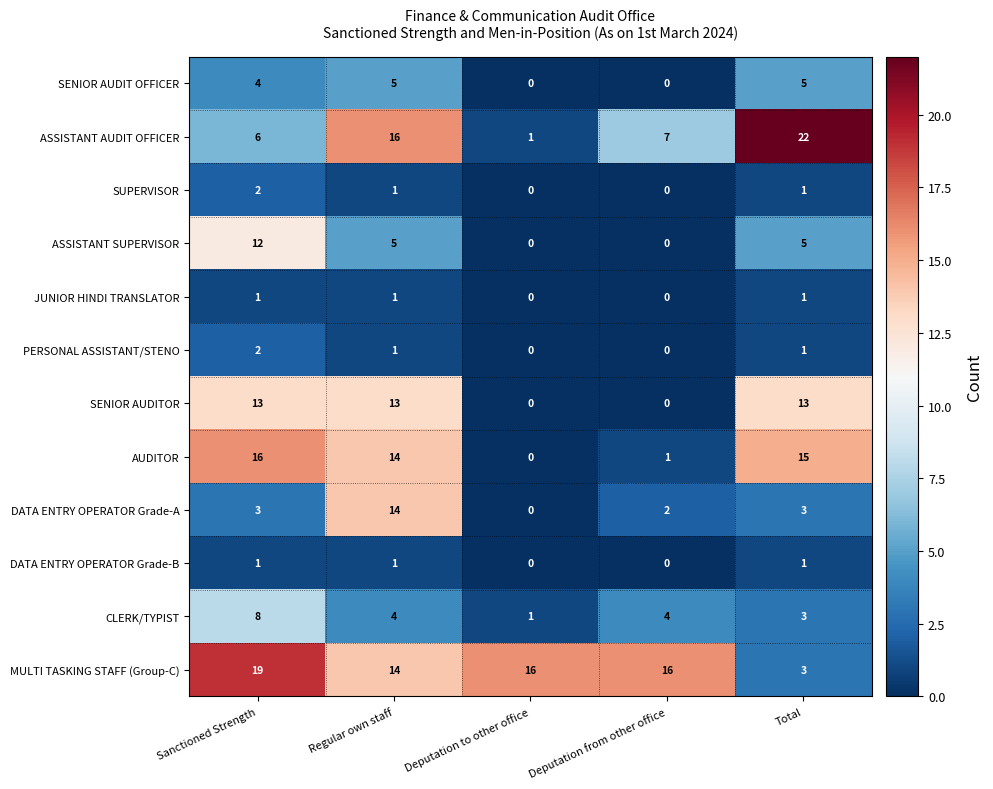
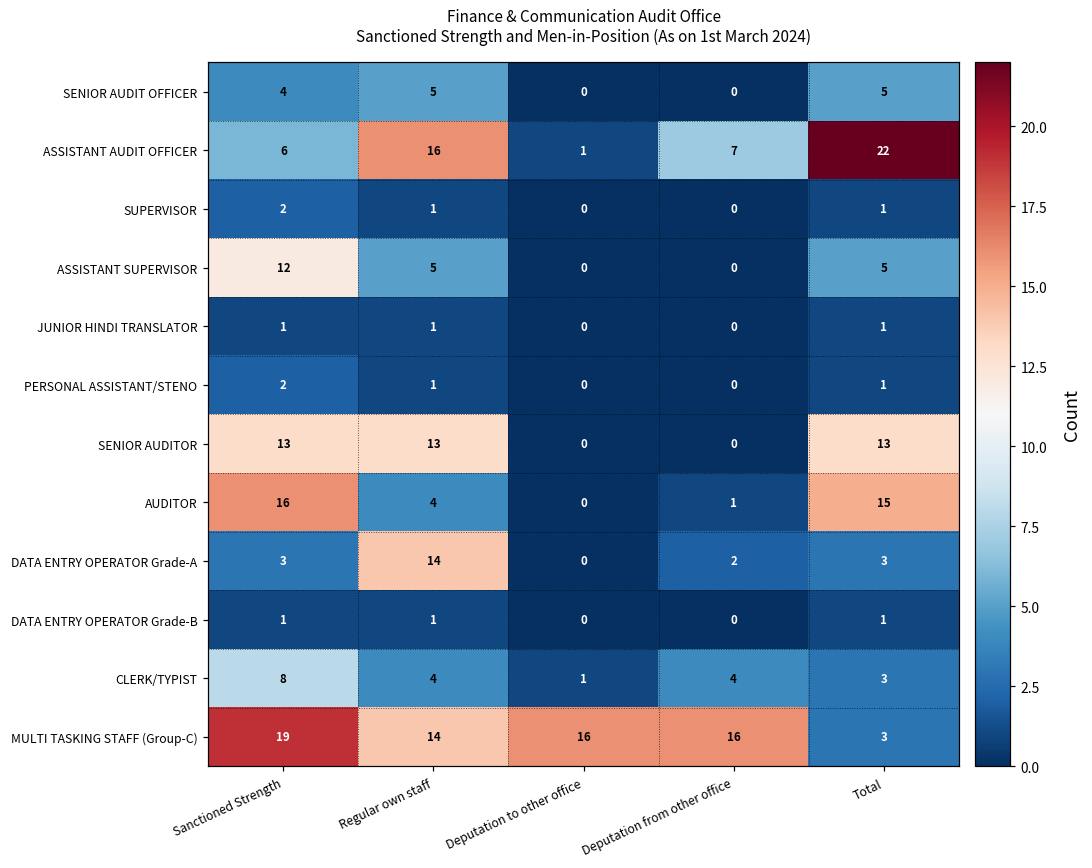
AUDITOR, Regular own staff: 14 -> 4
